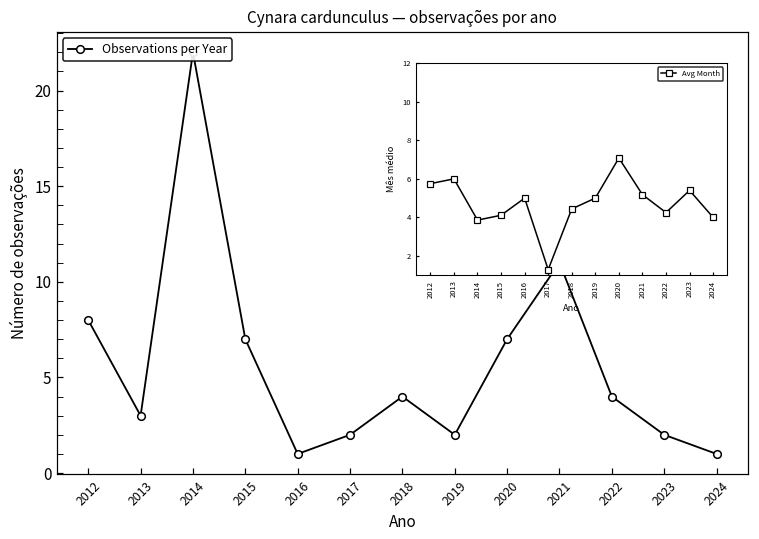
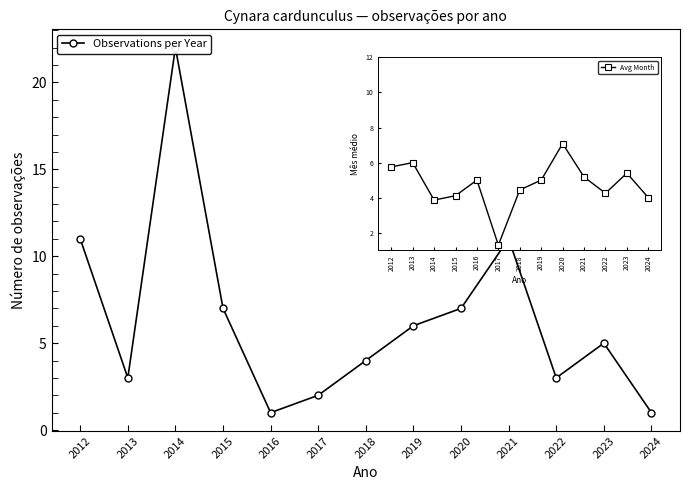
2012: 8 -> 11
2019: 2 -> 6
2022: 4 -> 3
2023: 2 -> 5
